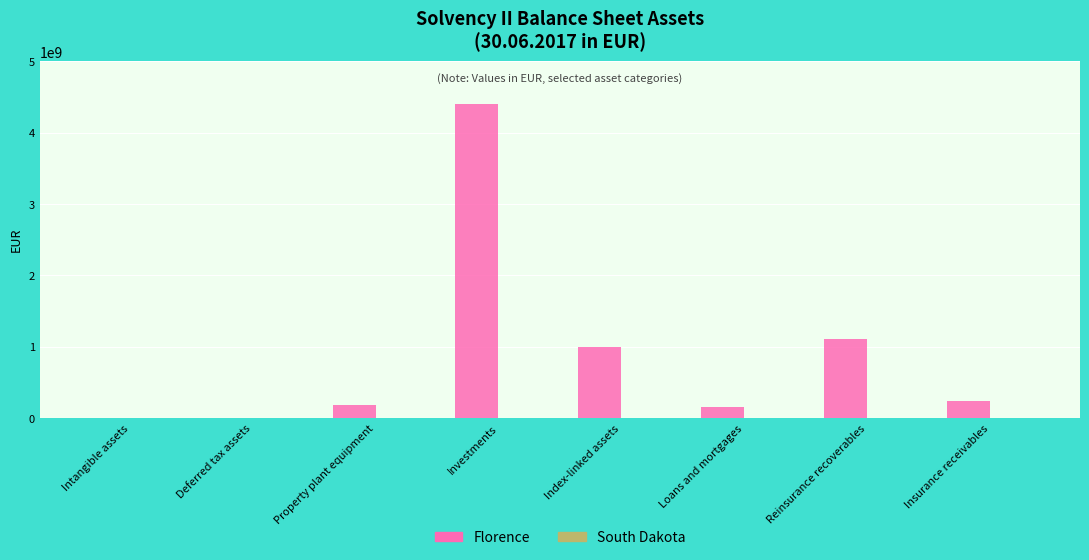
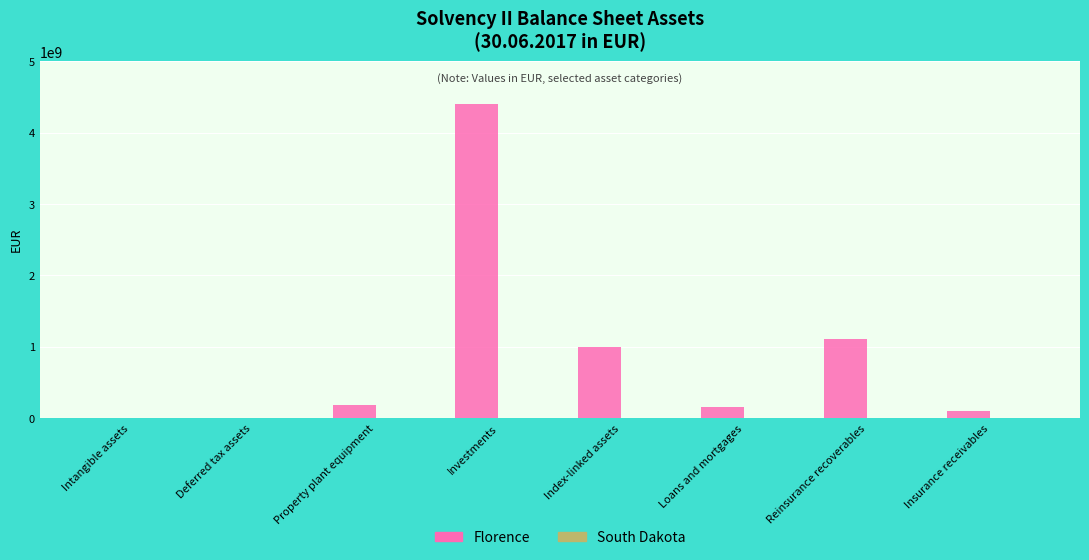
Florence, Insurance receivables: 200000000 -> 100000000
